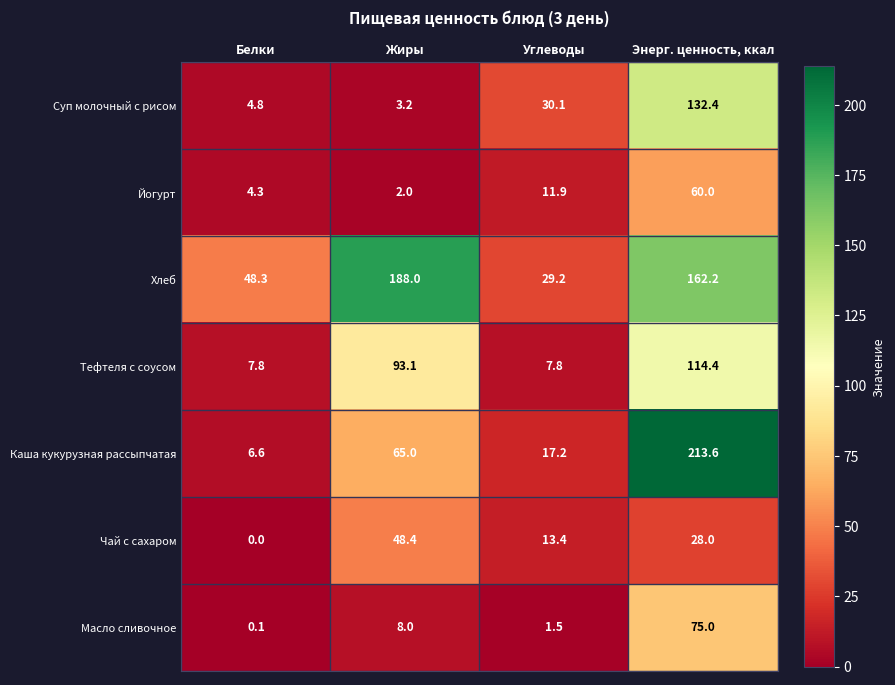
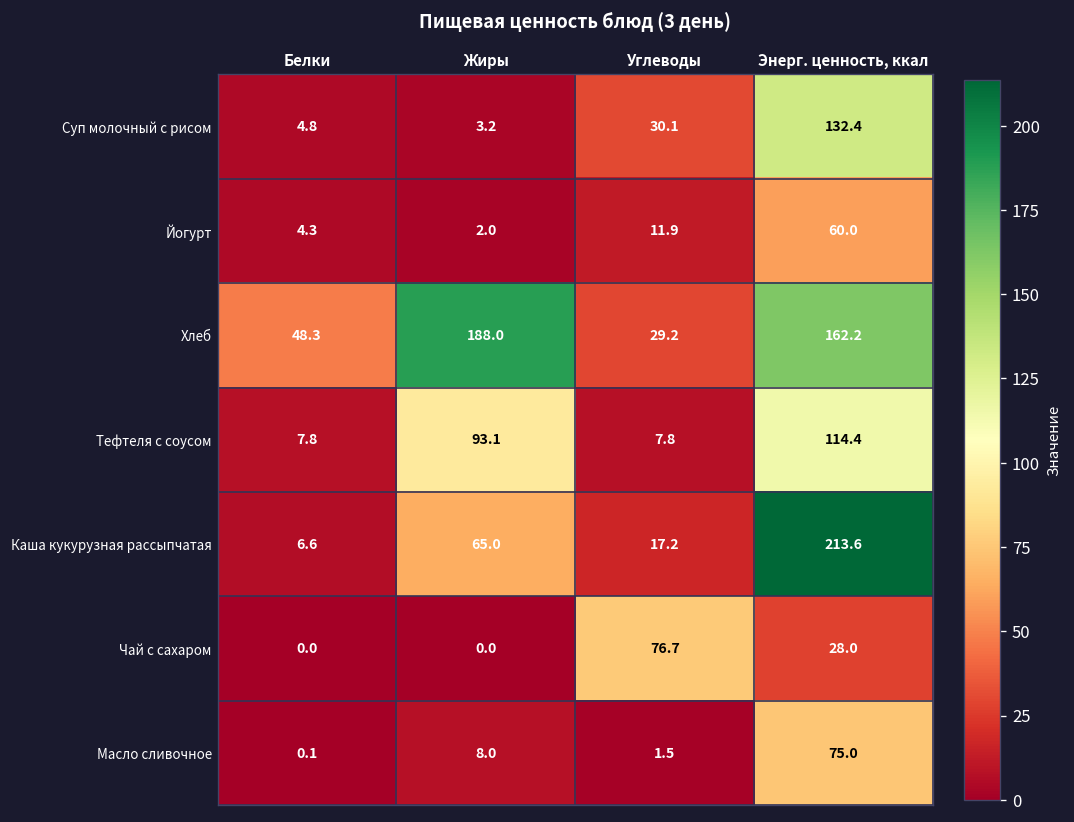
Чай с сахаром, Жиры: 48.4 -> 0.0
Чай с сахаром, Углеводы: 13.4 -> 76.7
